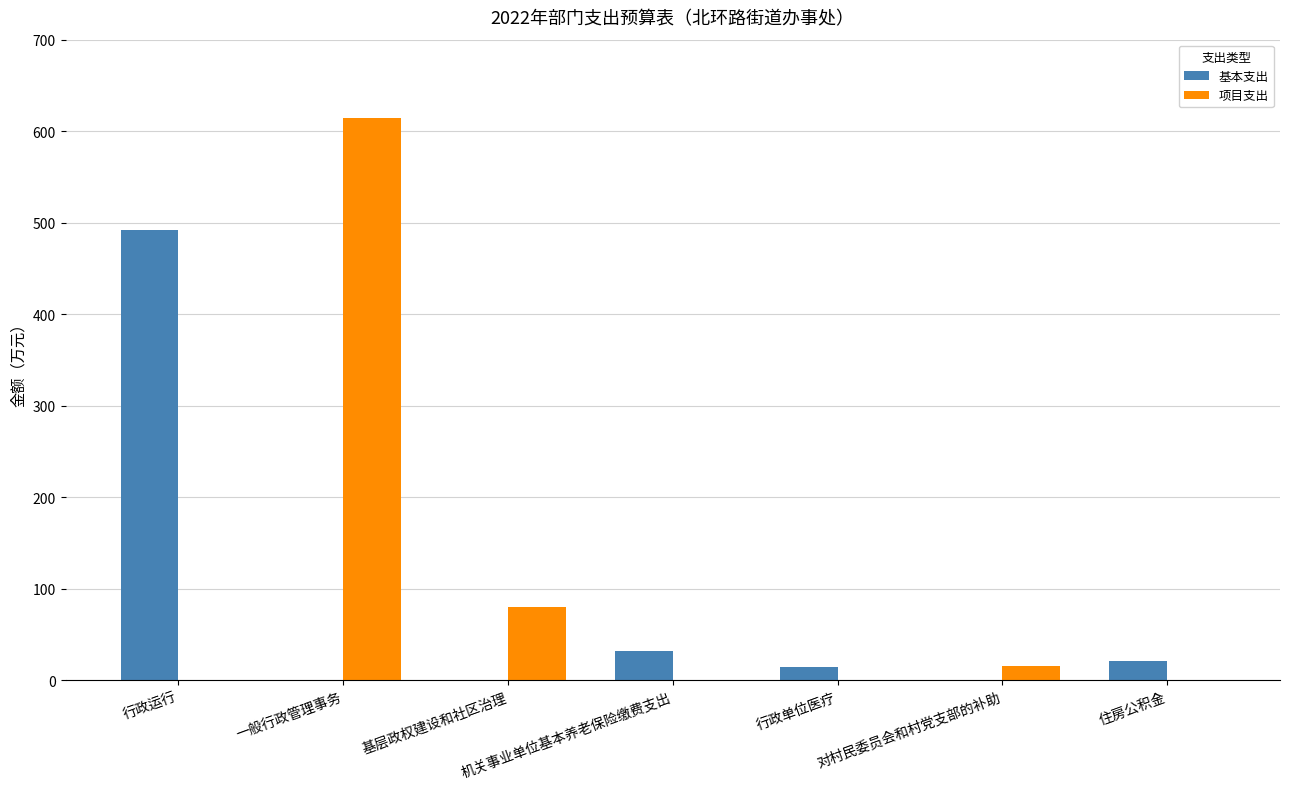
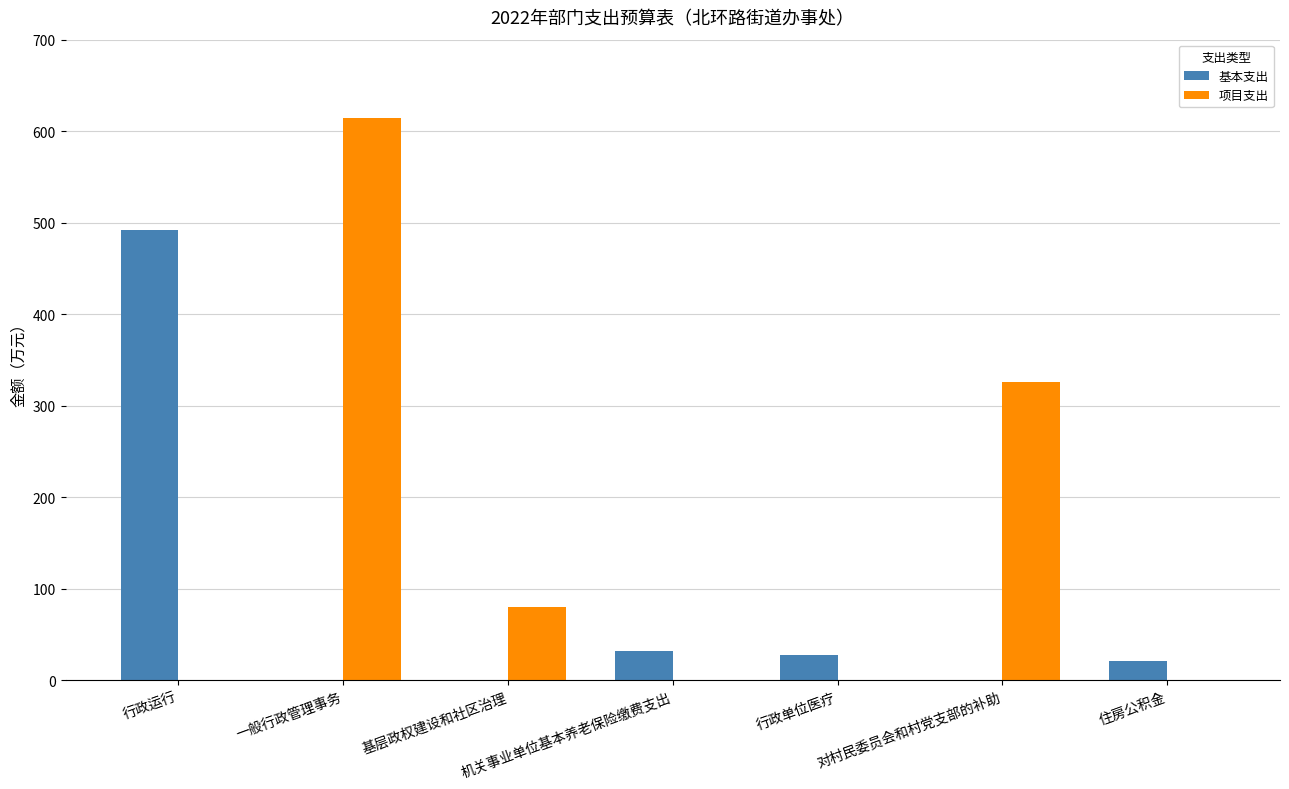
基本支出, 行政单位医疗: 10 -> 30
项目支出, 对村民委员会和村党支部的补助: 20 -> 330
